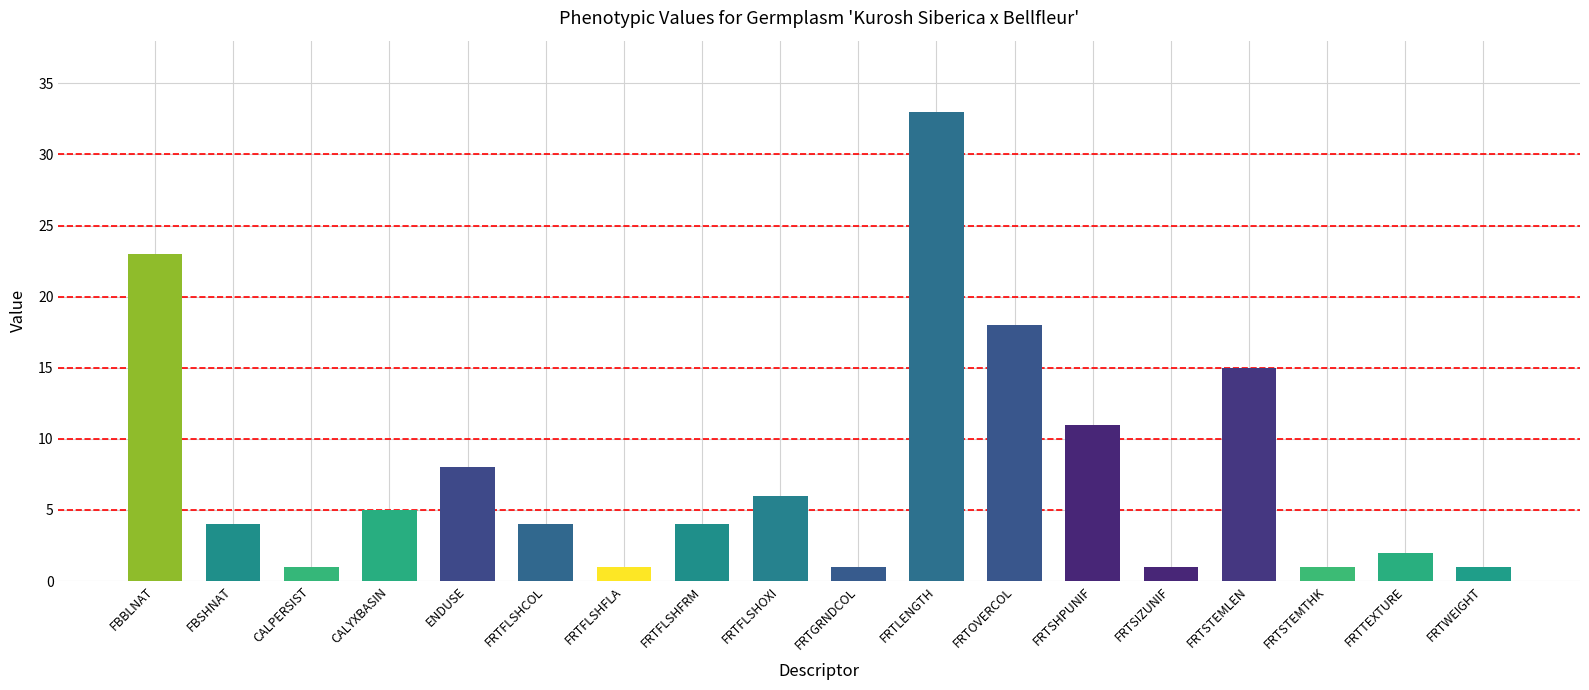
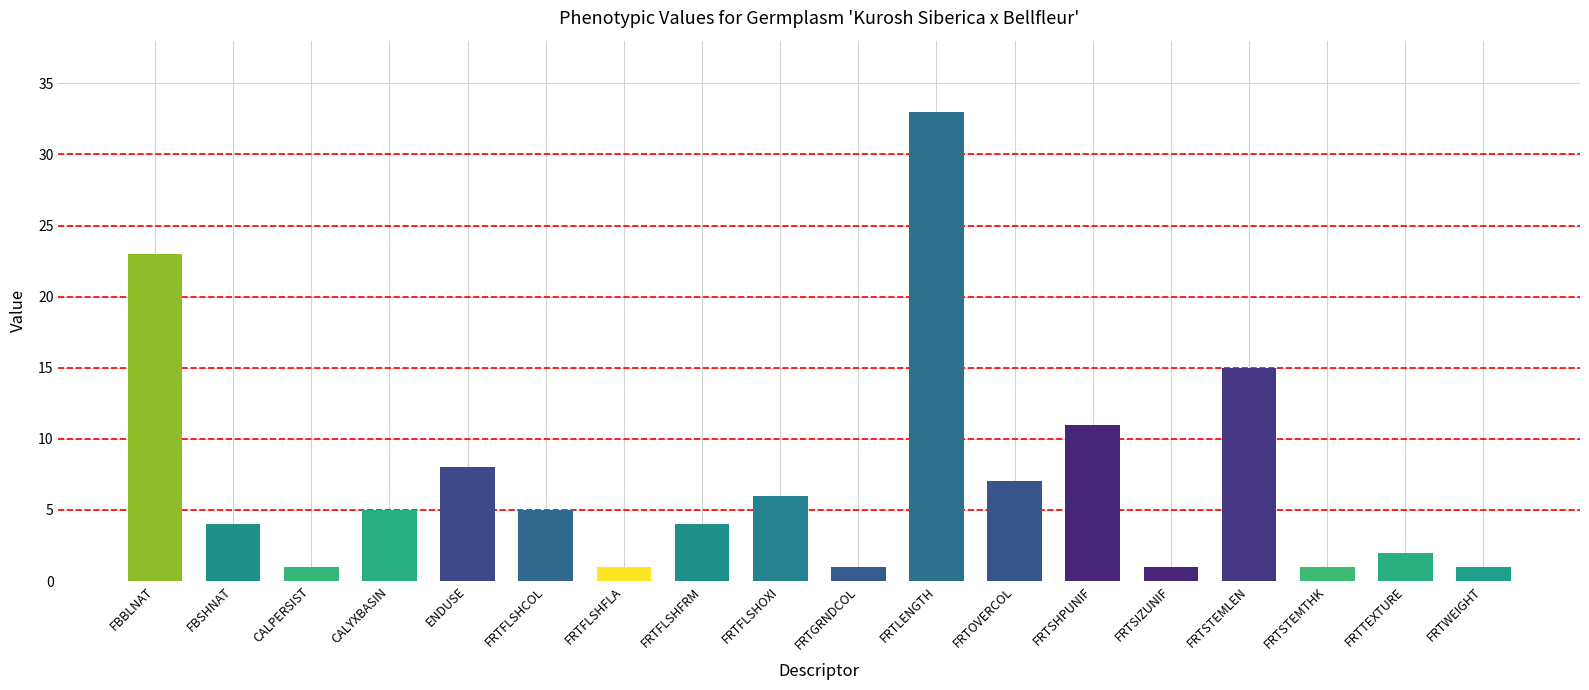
FRTFLSHCOL: 4 -> 5
FRTOVERCOL: 18 -> 7
